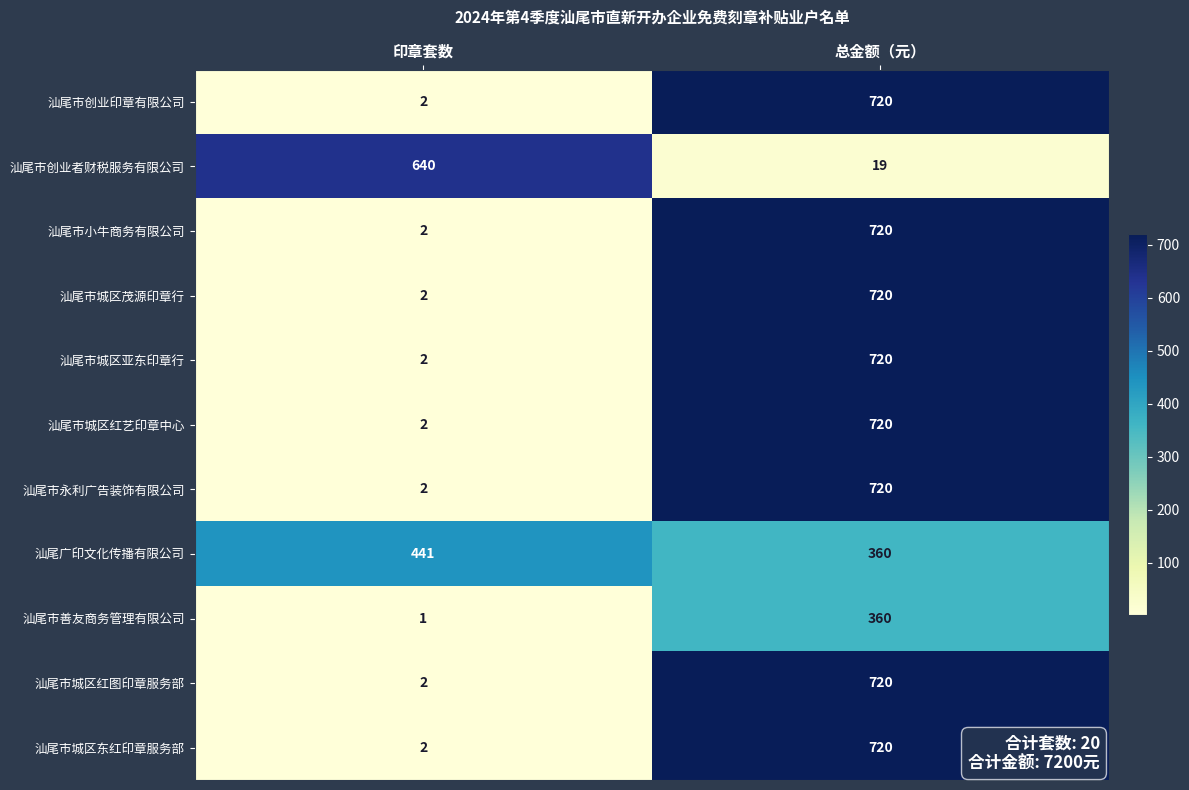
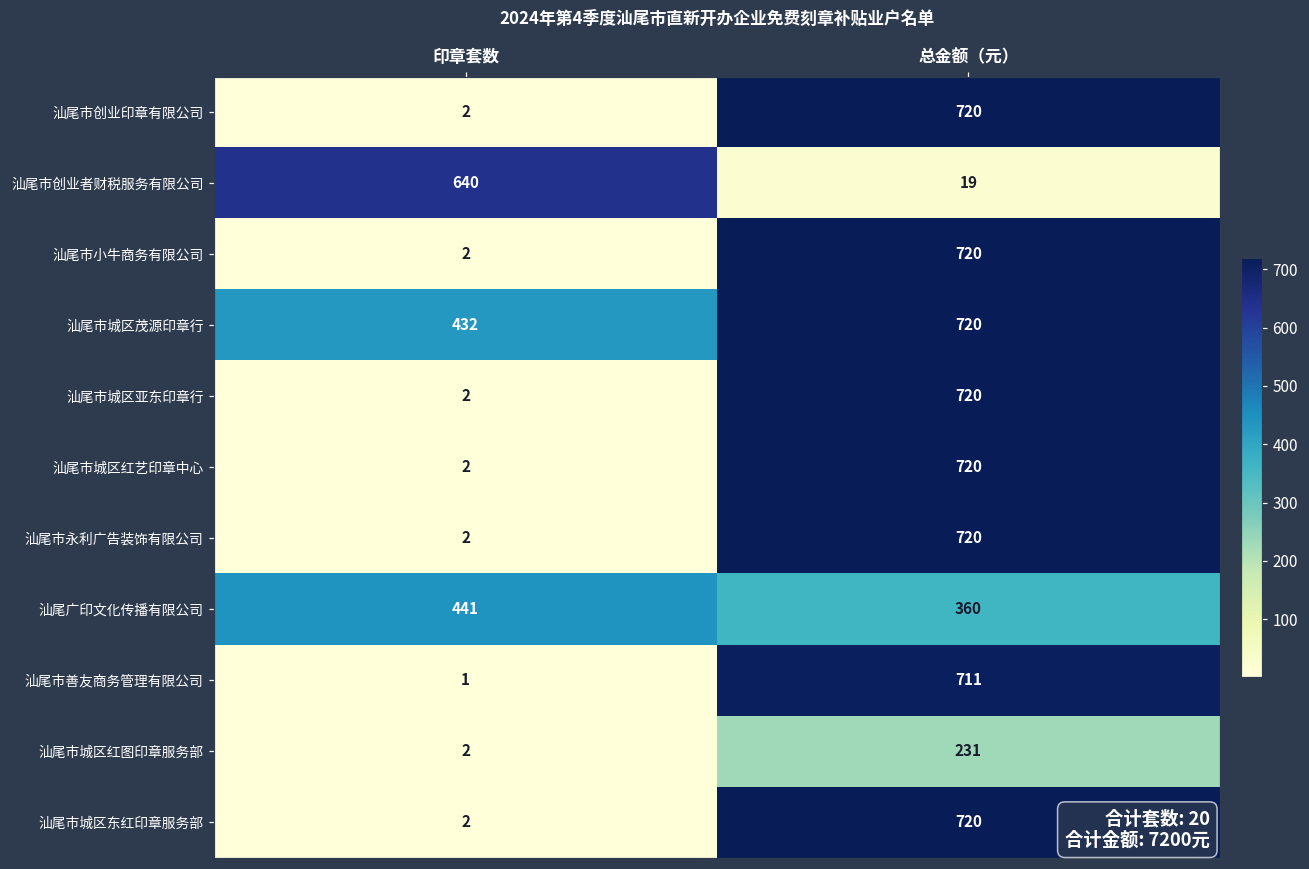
汕尾市城区茂源印章行, 印章套数: 2 -> 432
汕尾市善友商务管理有限公司, 总金额（元）: 360 -> 711
汕尾市城区红图印章服务部, 总金额（元）: 720 -> 231
